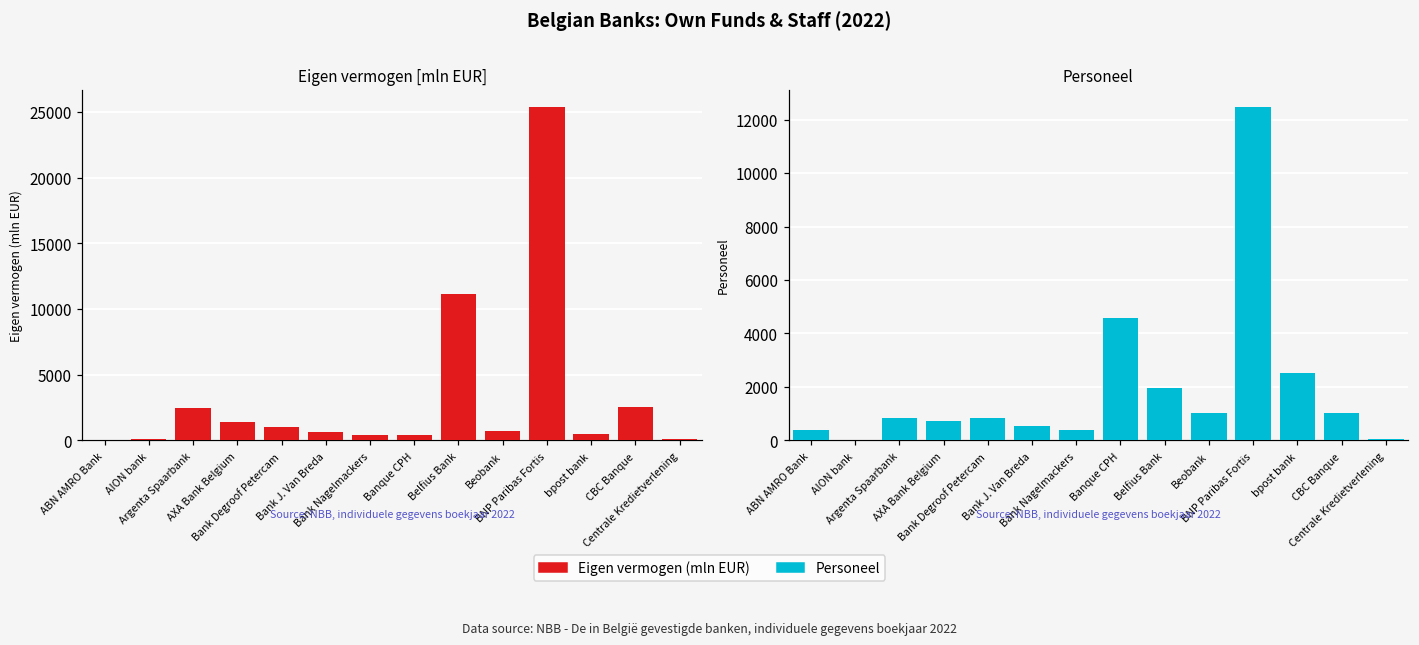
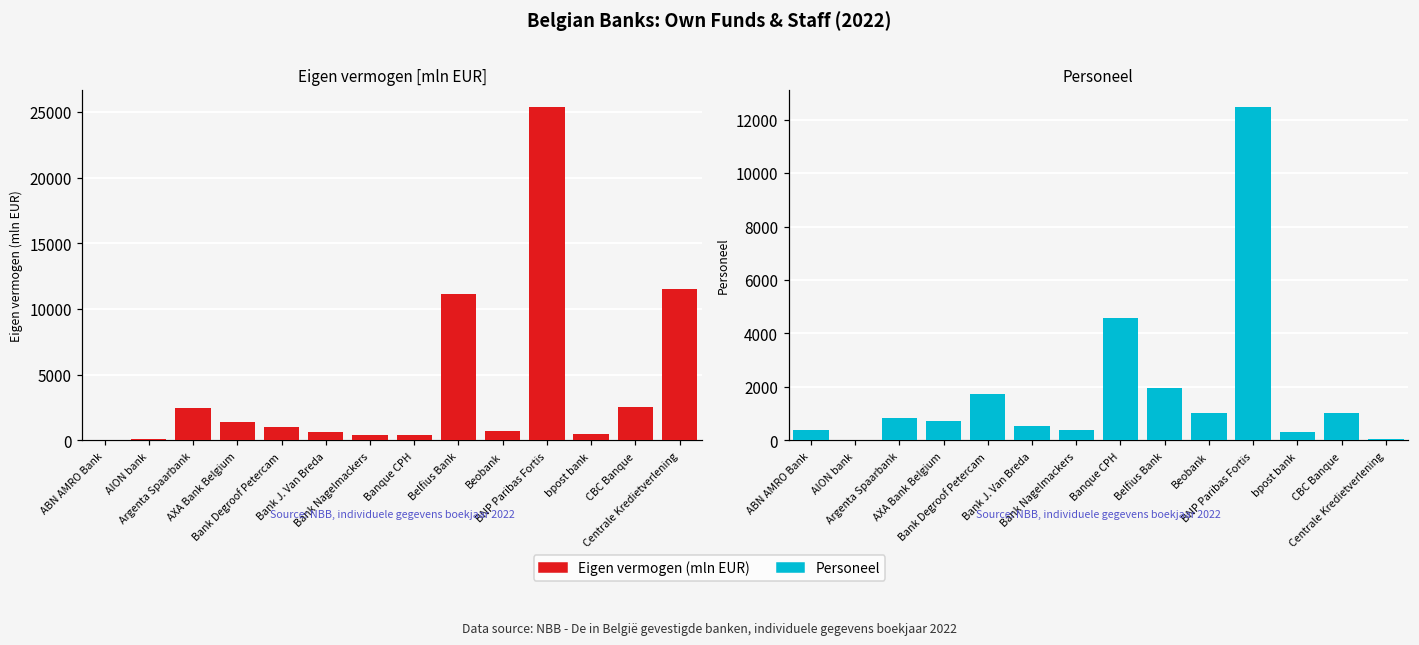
Eigen vermogen [mln EUR], Centrale Kredietverlening: 100 -> 11500
Personeel, Bank Degroof Petercam: 800 -> 1700
Personeel, bpost bank: 2500 -> 300
